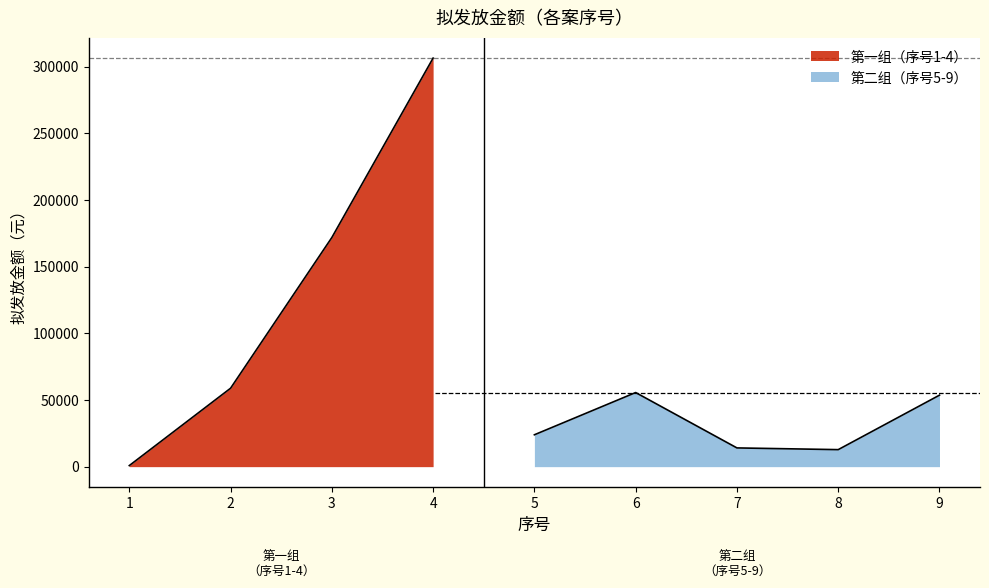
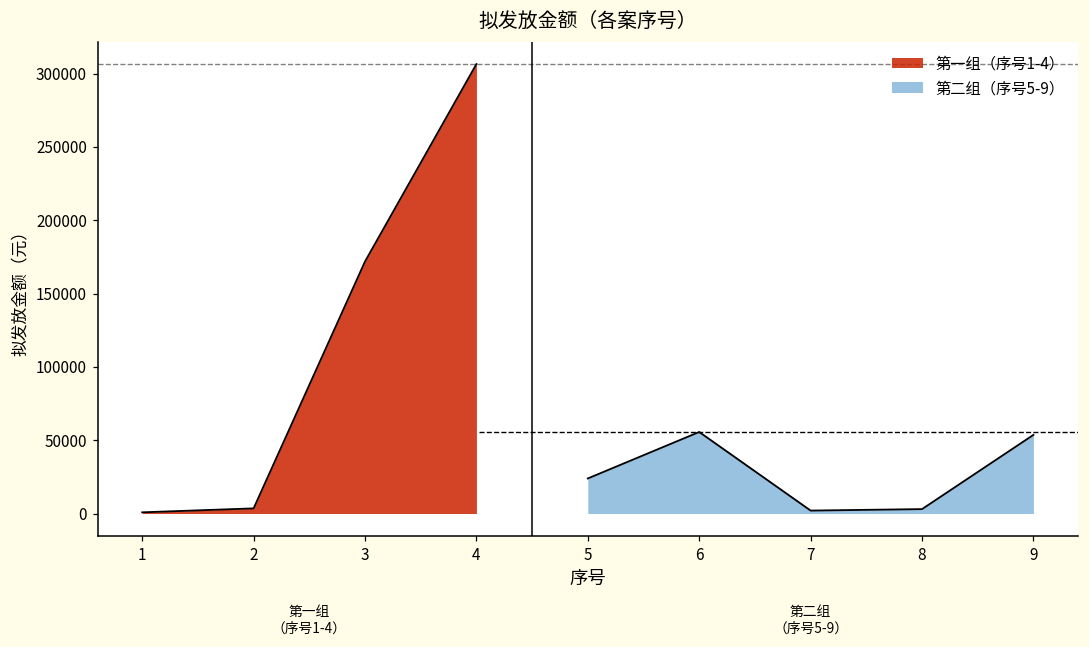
第一组（序号1-4）, 2: 59000 -> 4000
第二组（序号5-9）, 7: 14000 -> 2000
第二组（序号5-9）, 8: 13000 -> 3000
